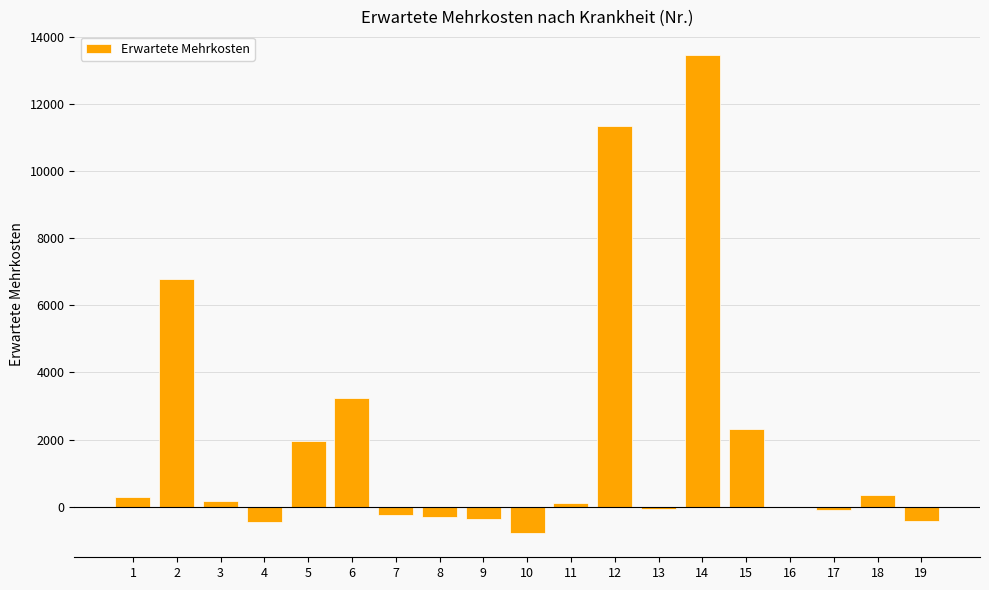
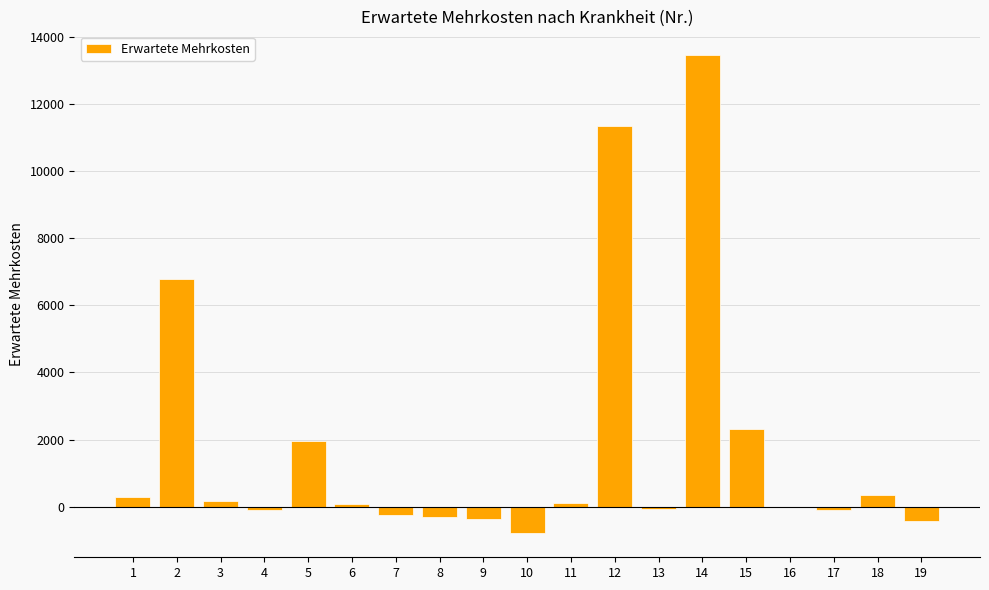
4: -400 -> -100
6: 3200 -> 100
